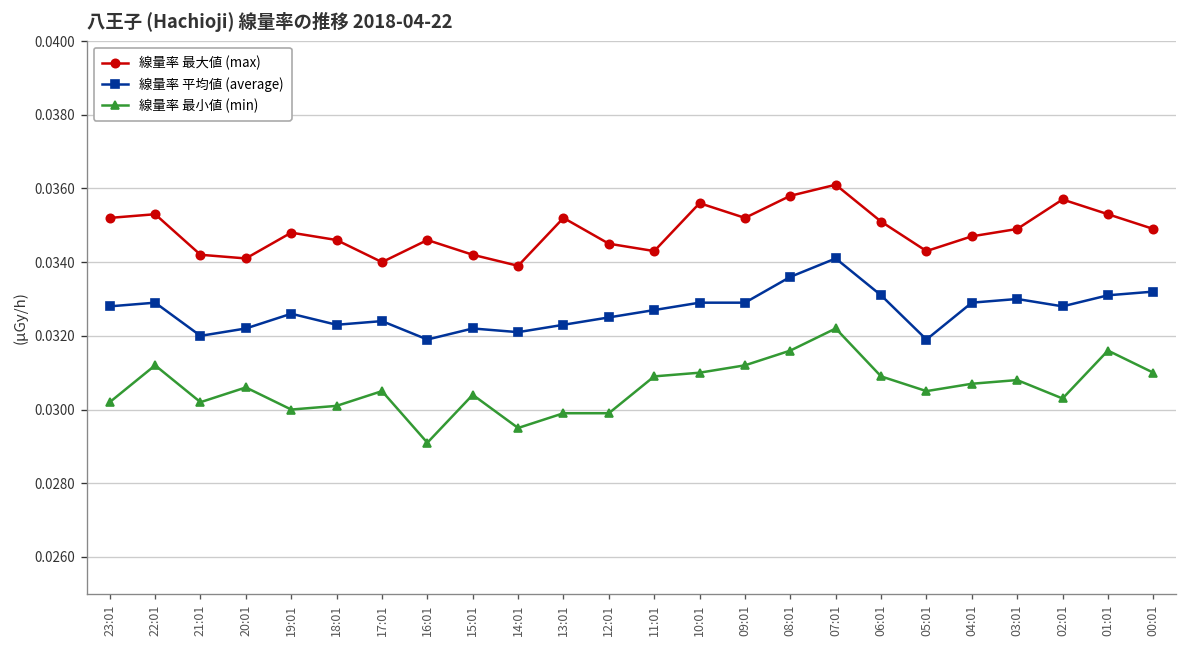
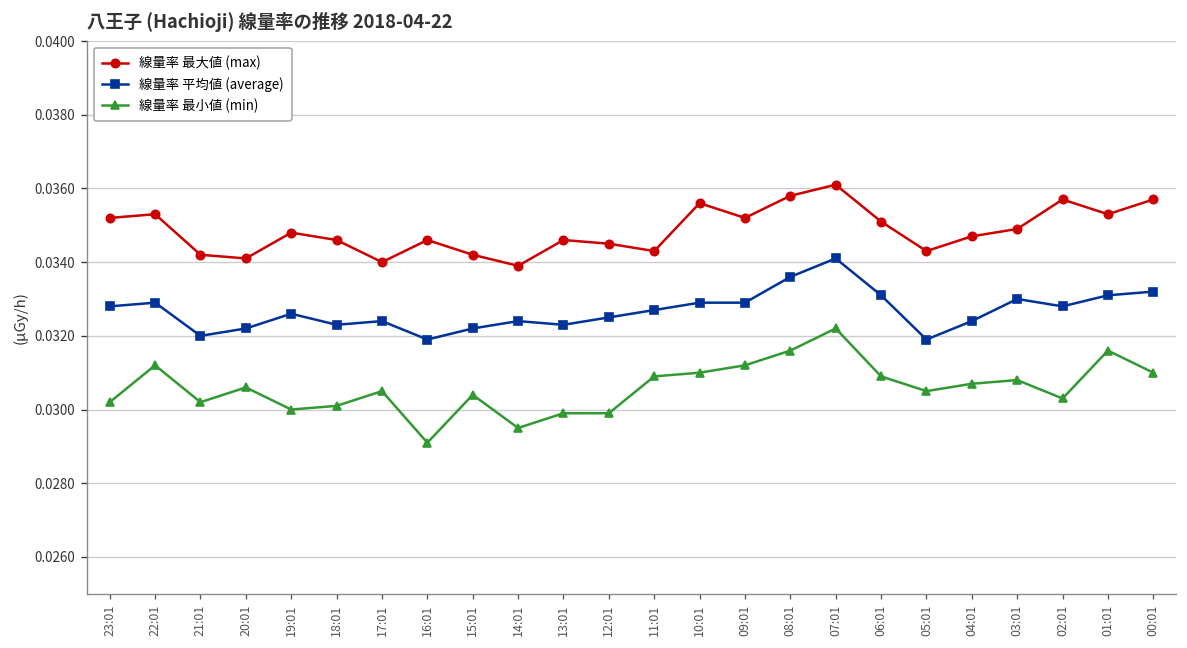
線量率 平均値 (average), 14:01: 0.0321 -> 0.0324
線量率 最大値 (max), 13:01: 0.0352 -> 0.0346
線量率 平均値 (average), 04:01: 0.0329 -> 0.0324
線量率 最大値 (max), 00:01: 0.0349 -> 0.0357
